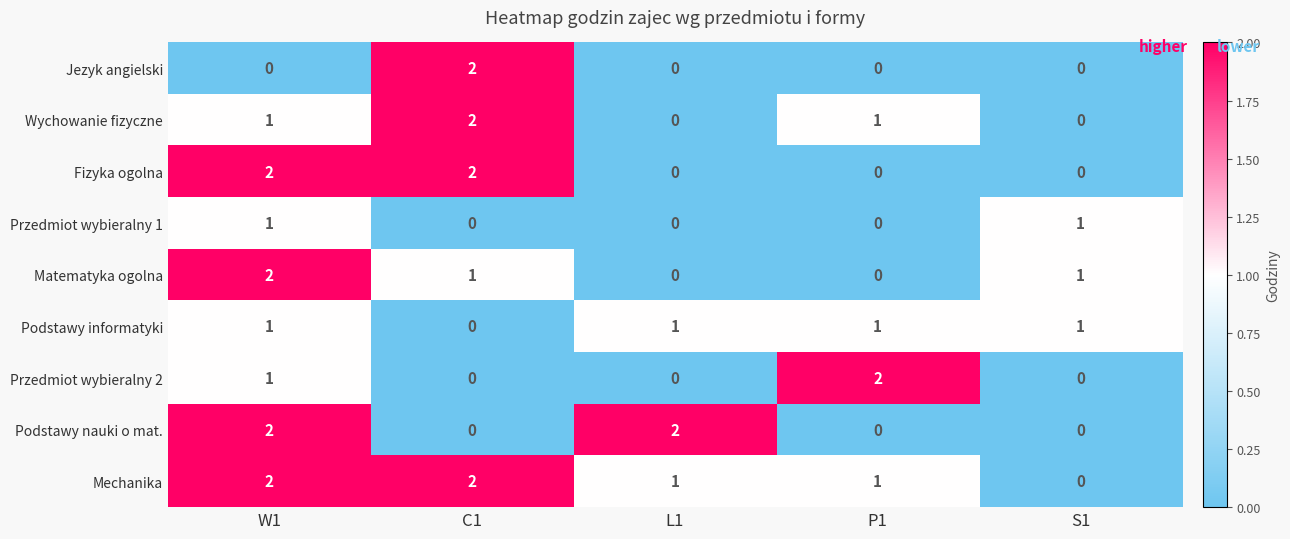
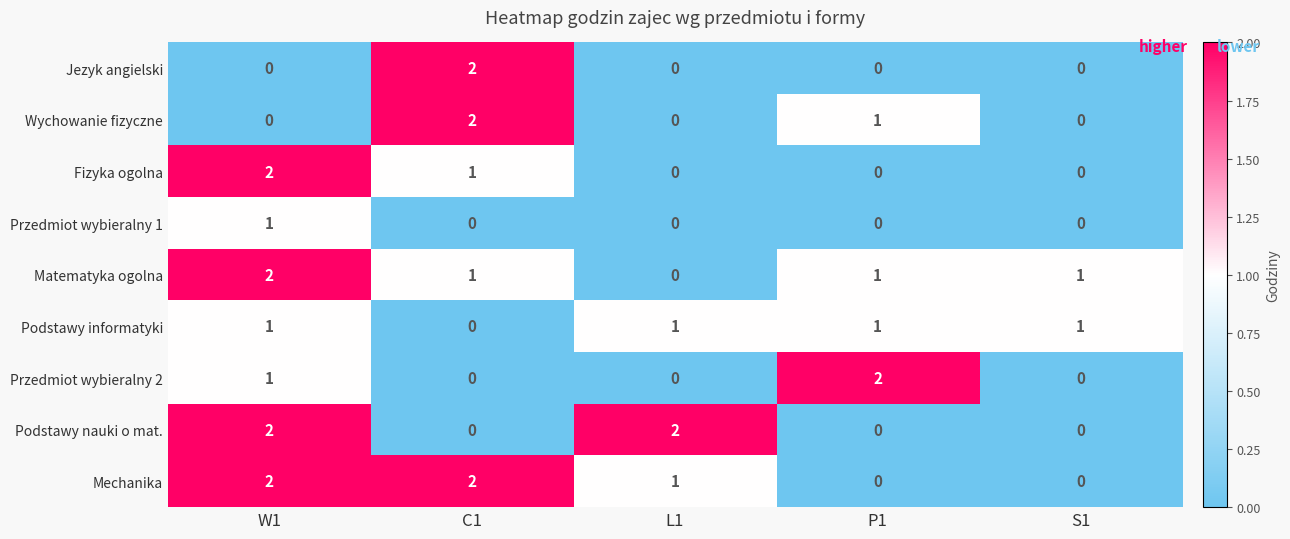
Wychowanie fizyczne, W1: 1 -> 0
Fizyka ogolna, C1: 2 -> 1
Przedmiot wybieralny 1, S1: 1 -> 0
Matematyka ogolna, P1: 0 -> 1
Mechanika, P1: 1 -> 0
